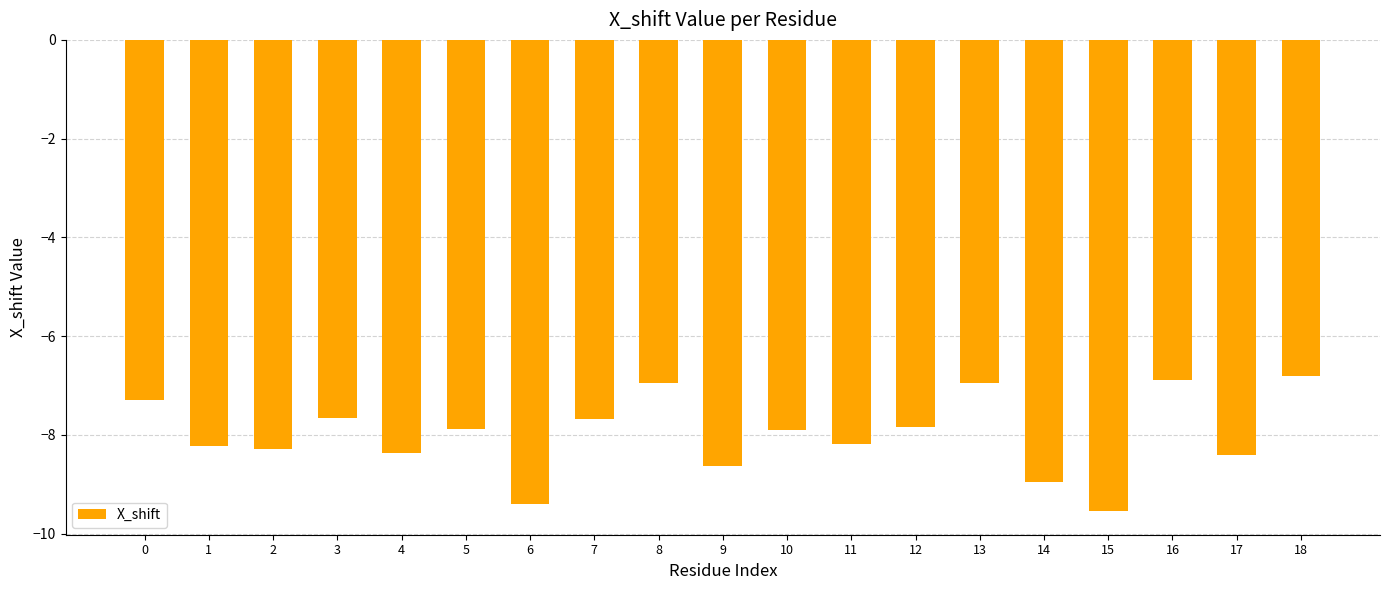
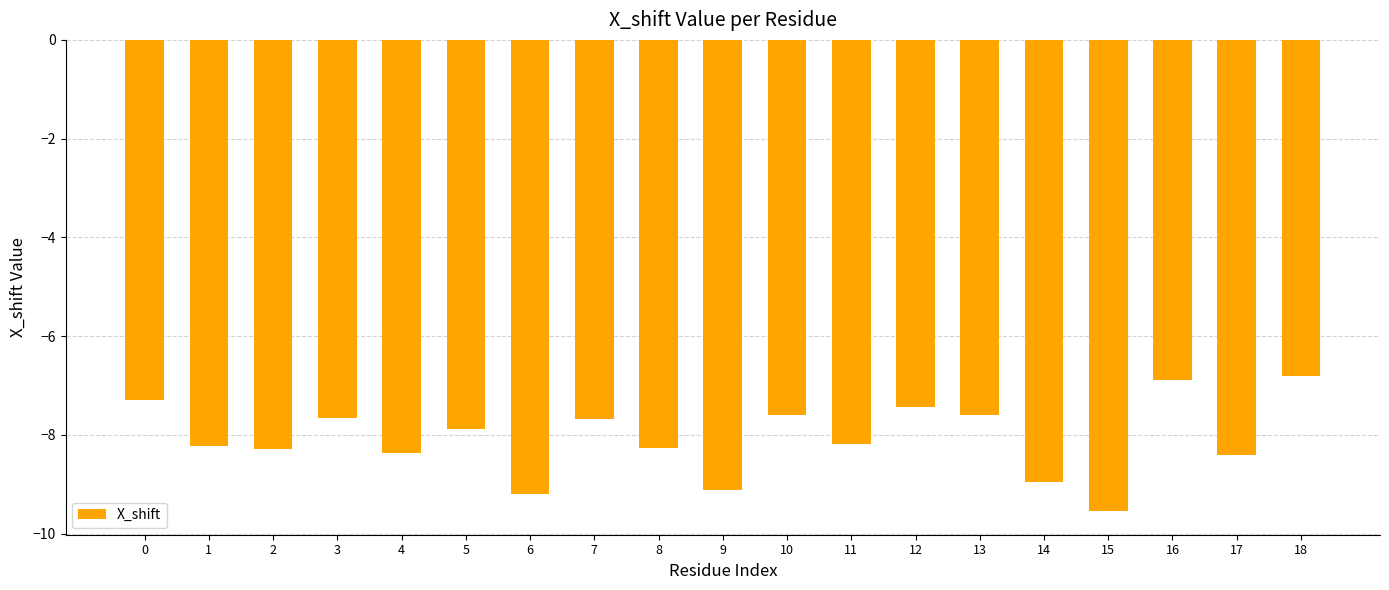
6: -9.4 -> -9.2
8: -7.0 -> -8.3
9: -8.6 -> -9.1
10: -7.9 -> -7.6
12: -7.8 -> -7.4
13: -7.0 -> -7.6
